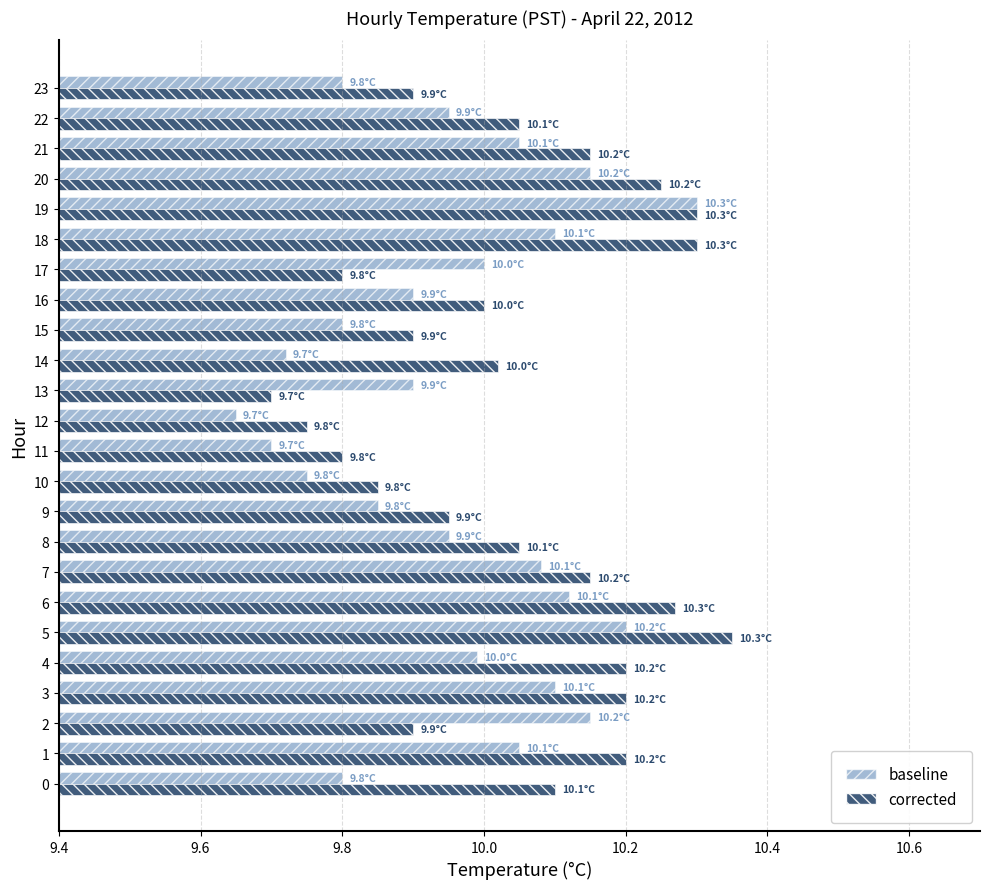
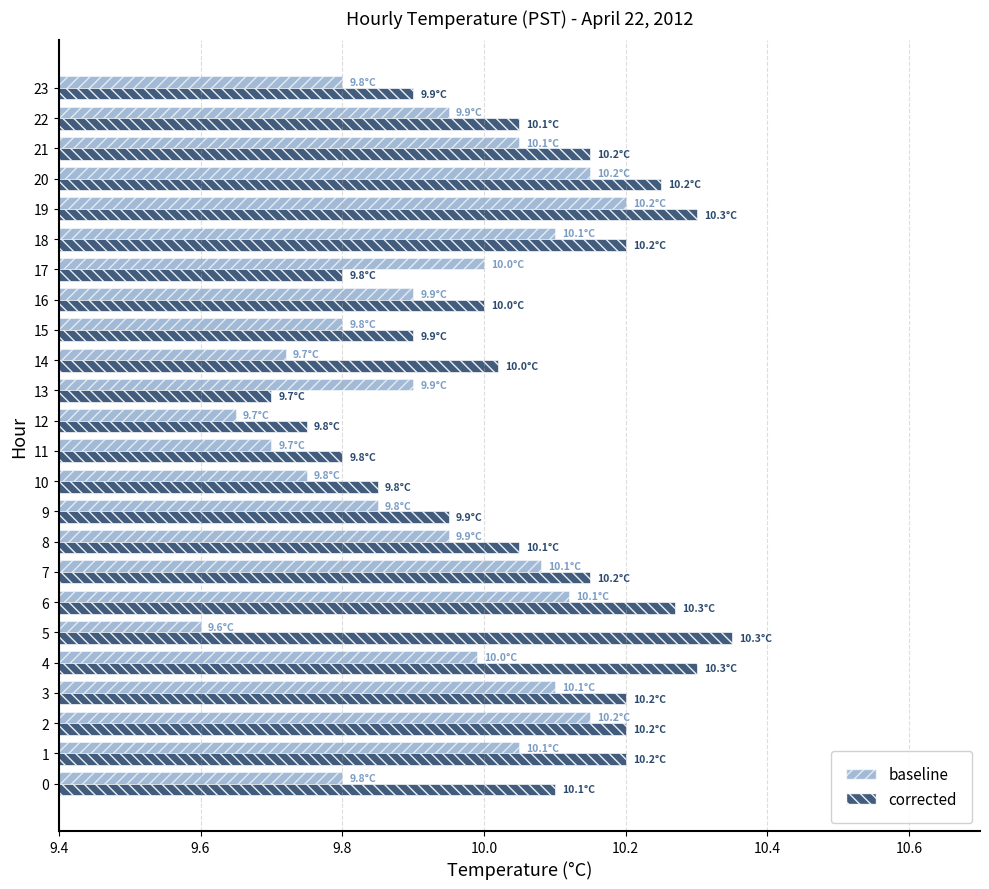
baseline, 19: 10.3°C -> 10.2°C
corrected, 18: 10.3°C -> 10.2°C
baseline, 5: 10.2°C -> 9.6°C
corrected, 4: 10.2°C -> 10.3°C
corrected, 2: 9.9°C -> 10.2°C
